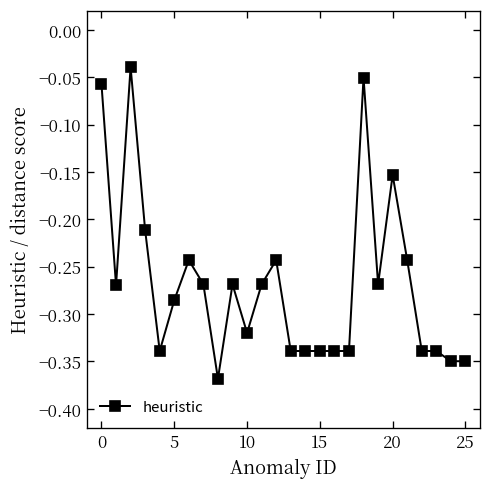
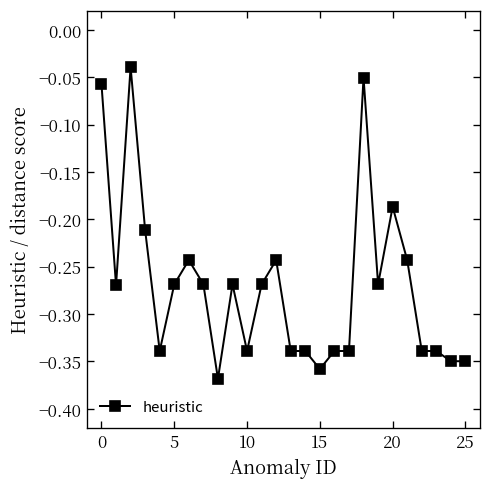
5: -0.29 -> -0.27
10: -0.32 -> -0.34
15: -0.34 -> -0.36
20: -0.15 -> -0.19
